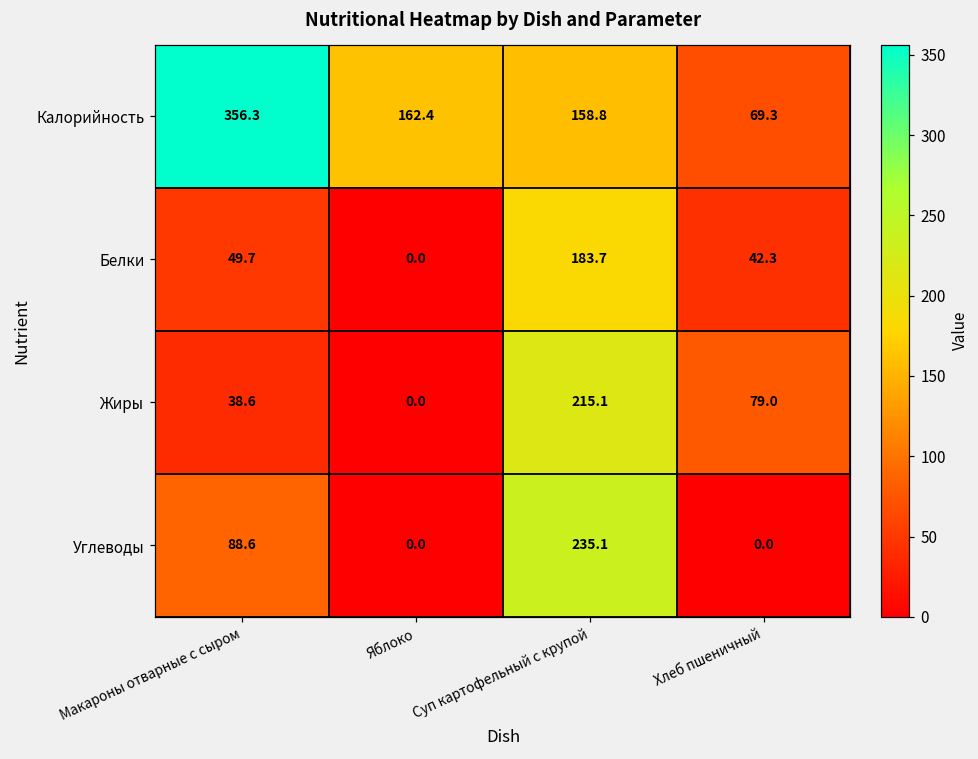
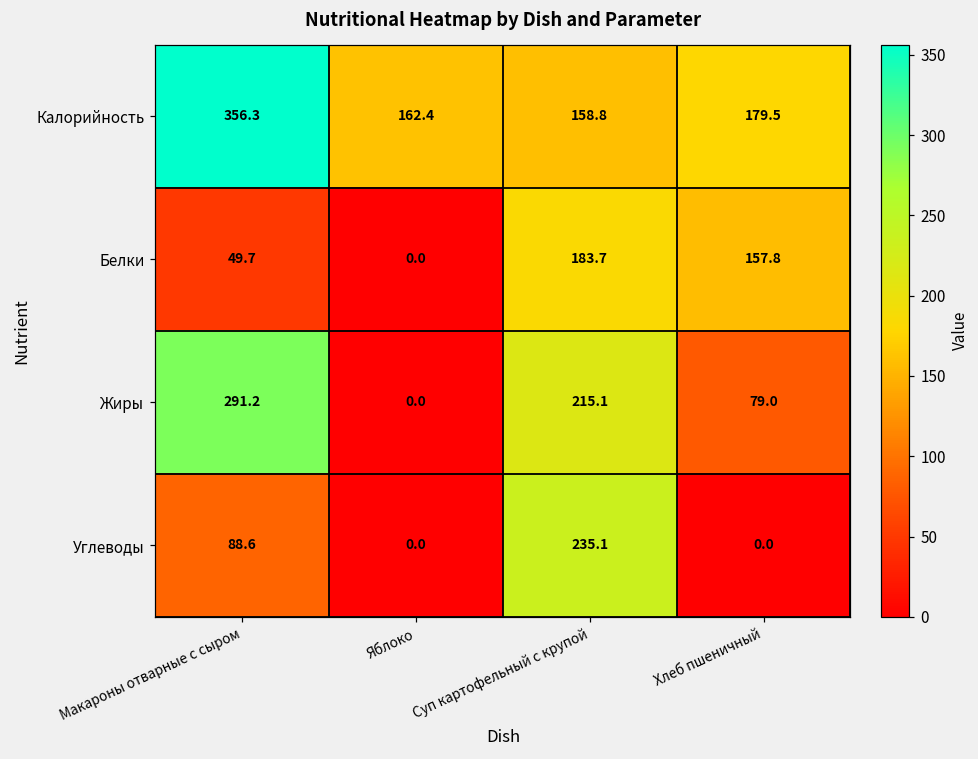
Калорийность, Хлеб пшеничный: 69.3 -> 179.5
Белки, Хлеб пшеничный: 42.3 -> 157.8
Жиры, Макароны отварные с сыром: 38.6 -> 291.2
